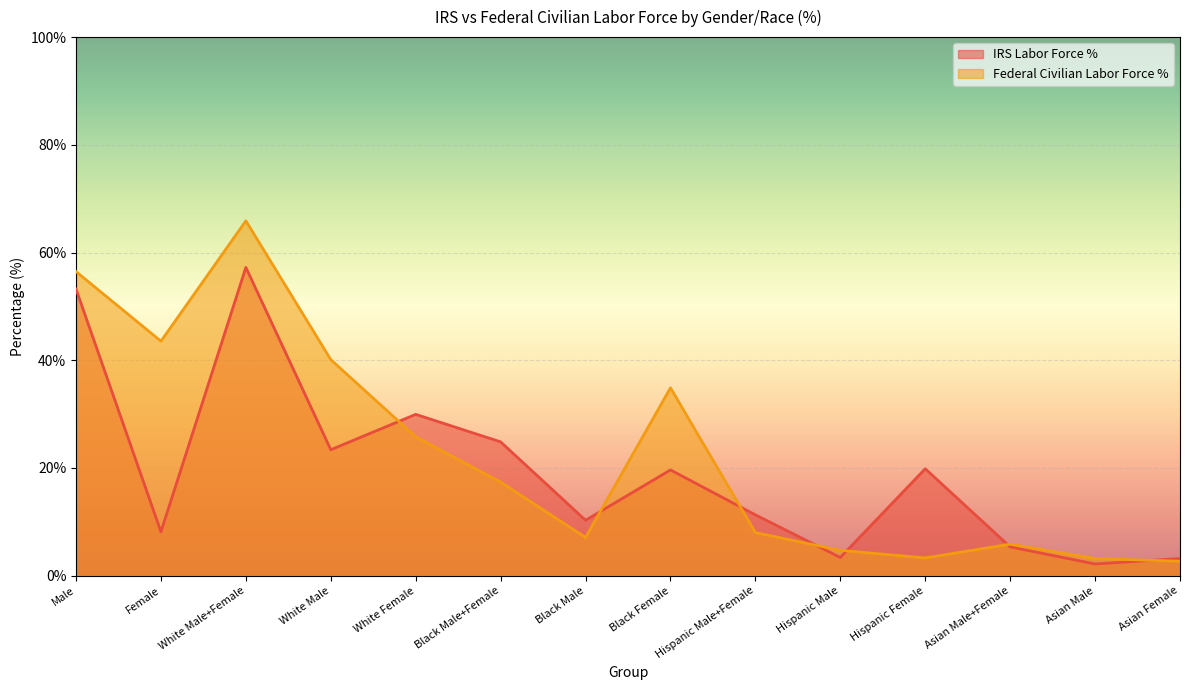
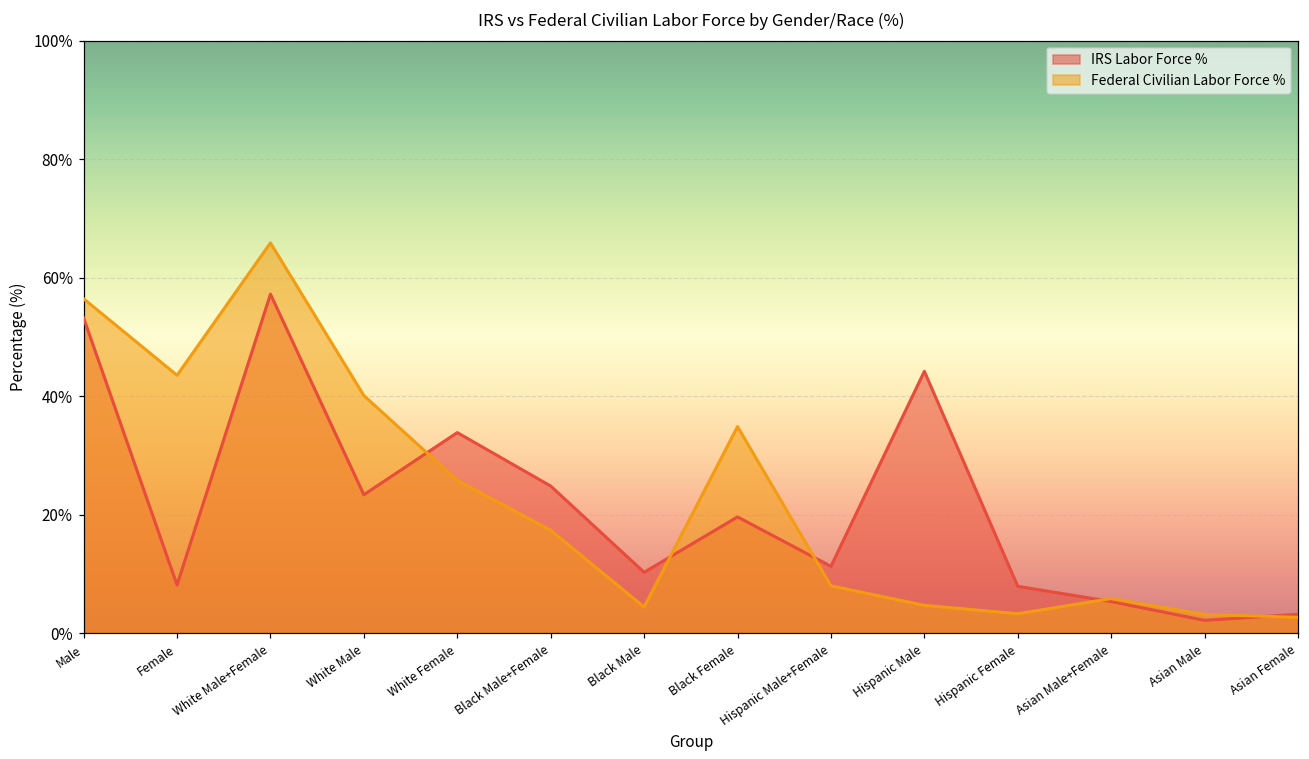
IRS Labor Force %, White Female: 30% -> 34%
Federal Civilian Labor Force %, Black Male: 7% -> 4%
IRS Labor Force %, Hispanic Male: 3% -> 44%
IRS Labor Force %, Hispanic Female: 20% -> 8%
